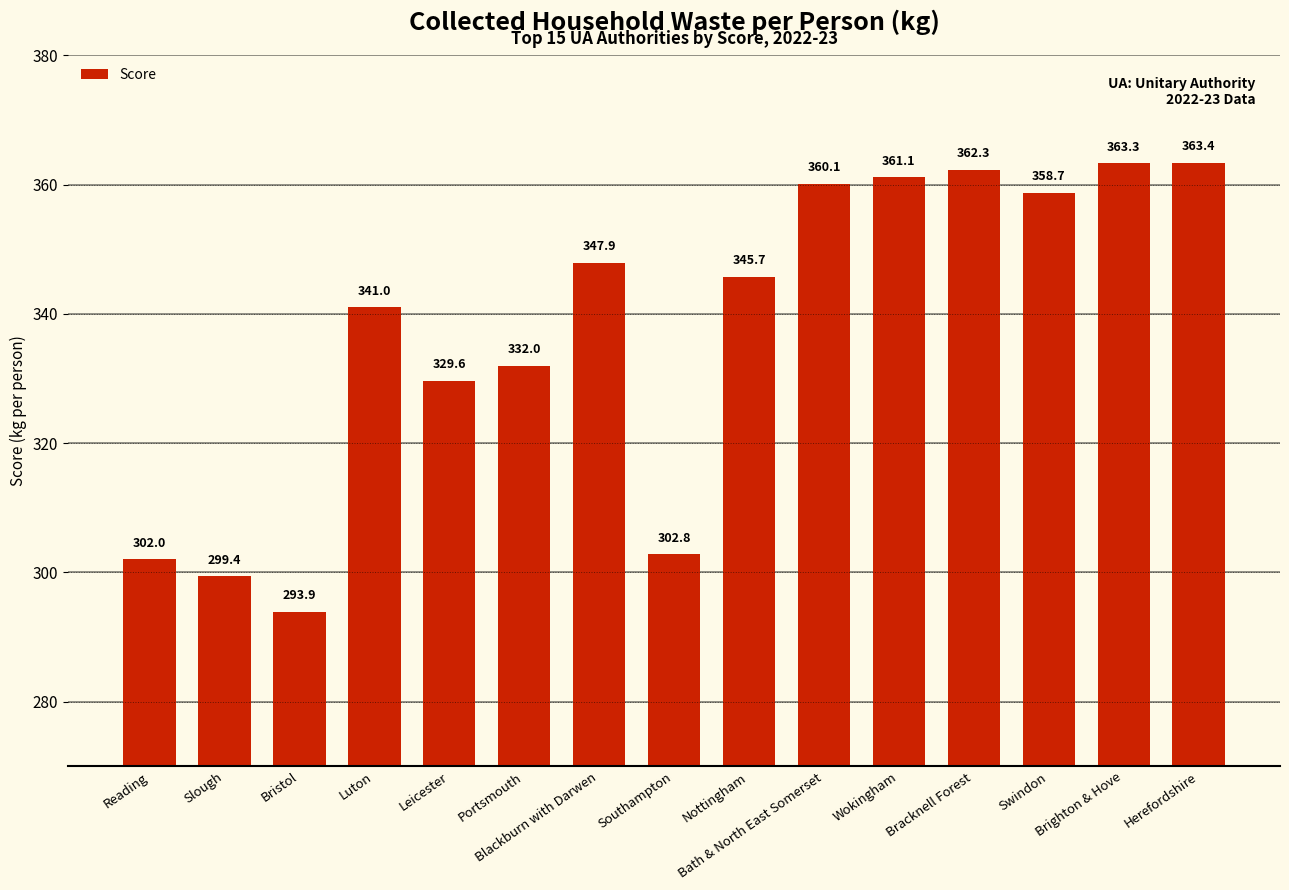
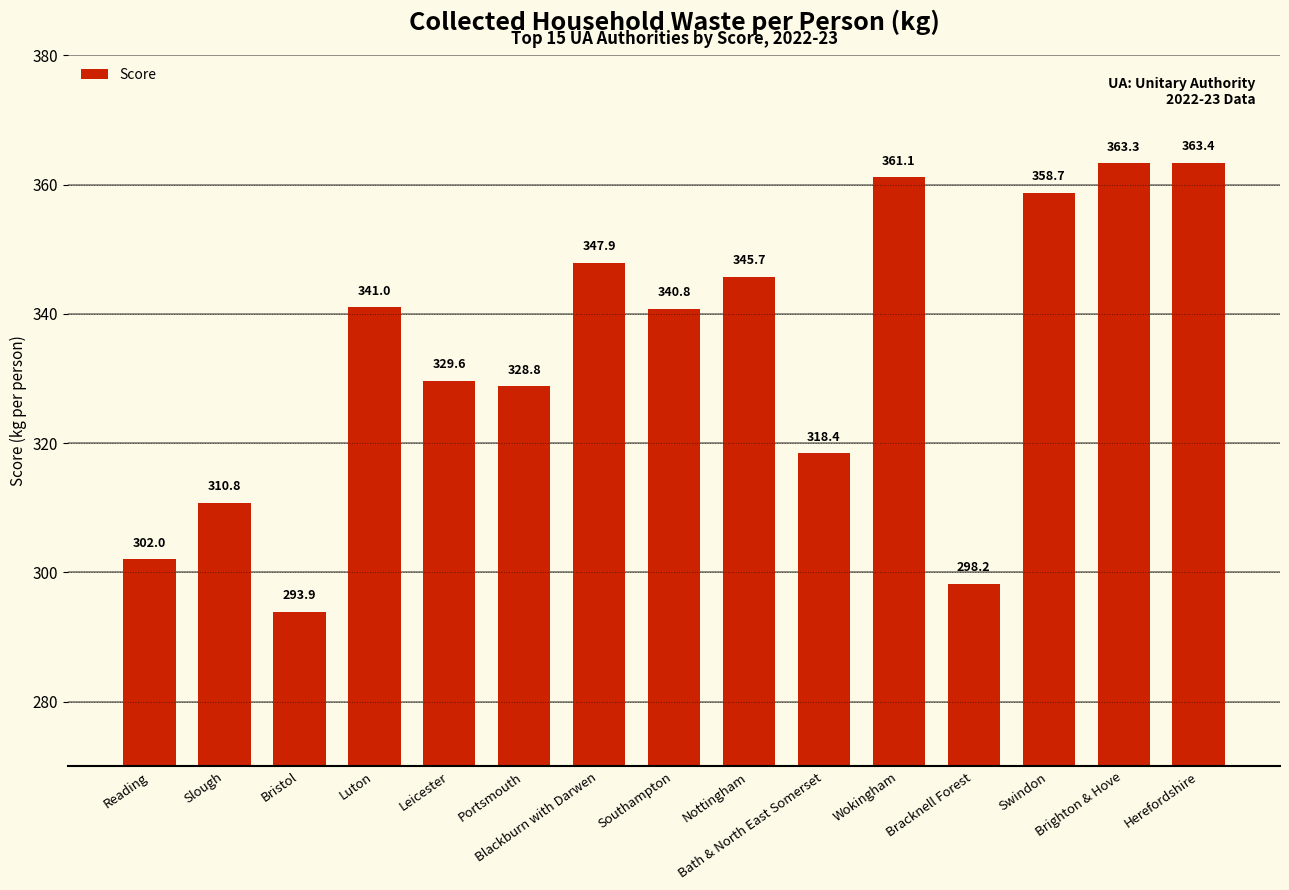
Slough: 299.4 -> 310.8
Portsmouth: 332.0 -> 328.8
Southampton: 302.8 -> 340.8
Bath & North East Somerset: 360.1 -> 318.4
Bracknell Forest: 362.3 -> 298.2
